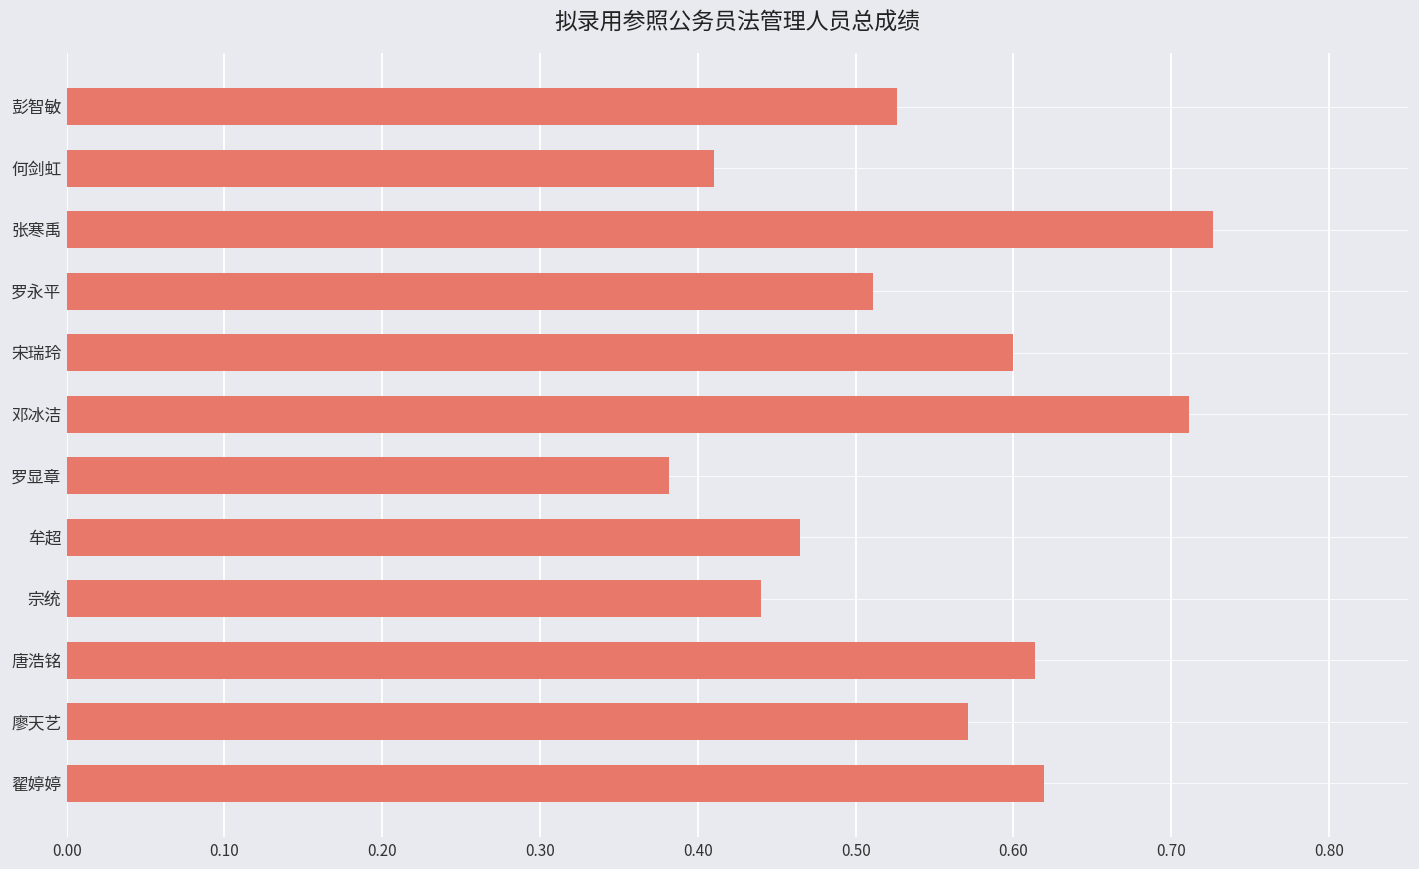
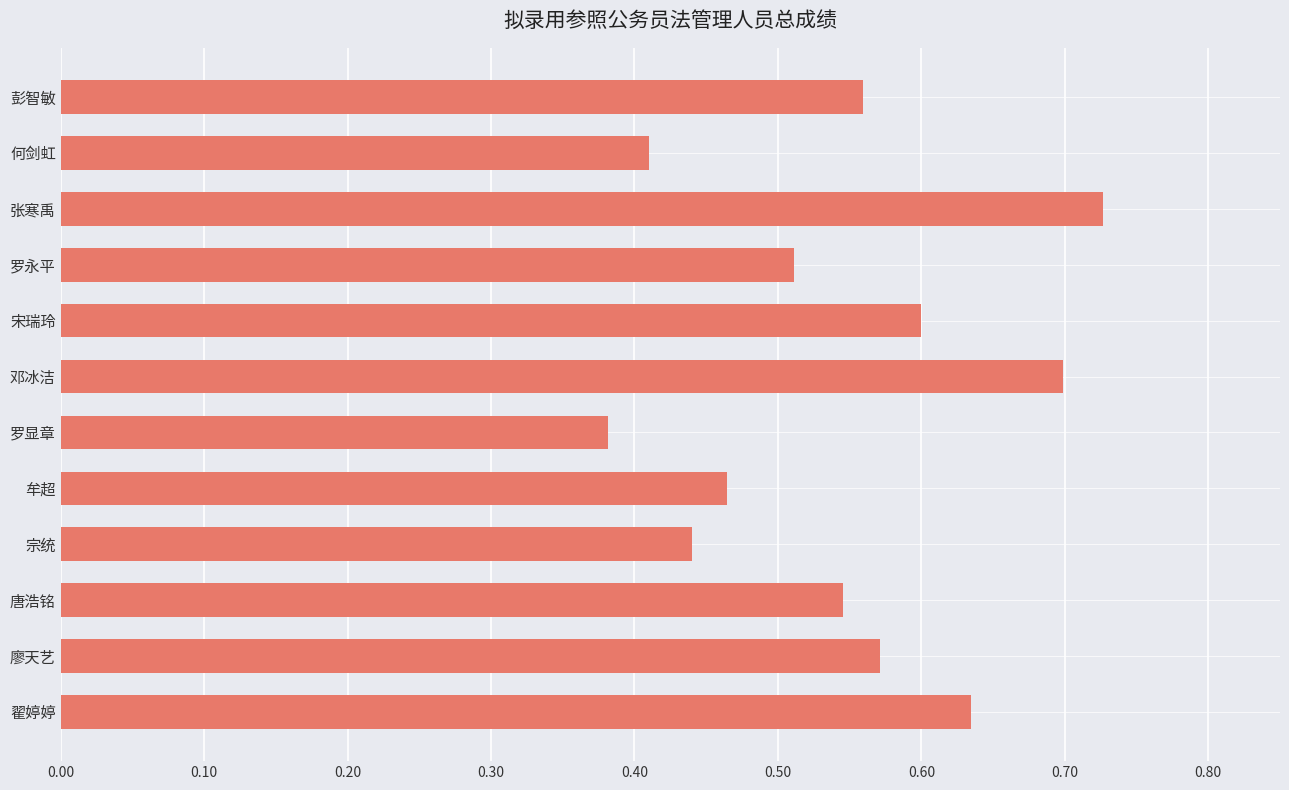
彭智敏: 0.526 -> 0.559
邓冰洁: 0.712 -> 0.699
唐浩铭: 0.613 -> 0.545
翟婷婷: 0.620 -> 0.634
